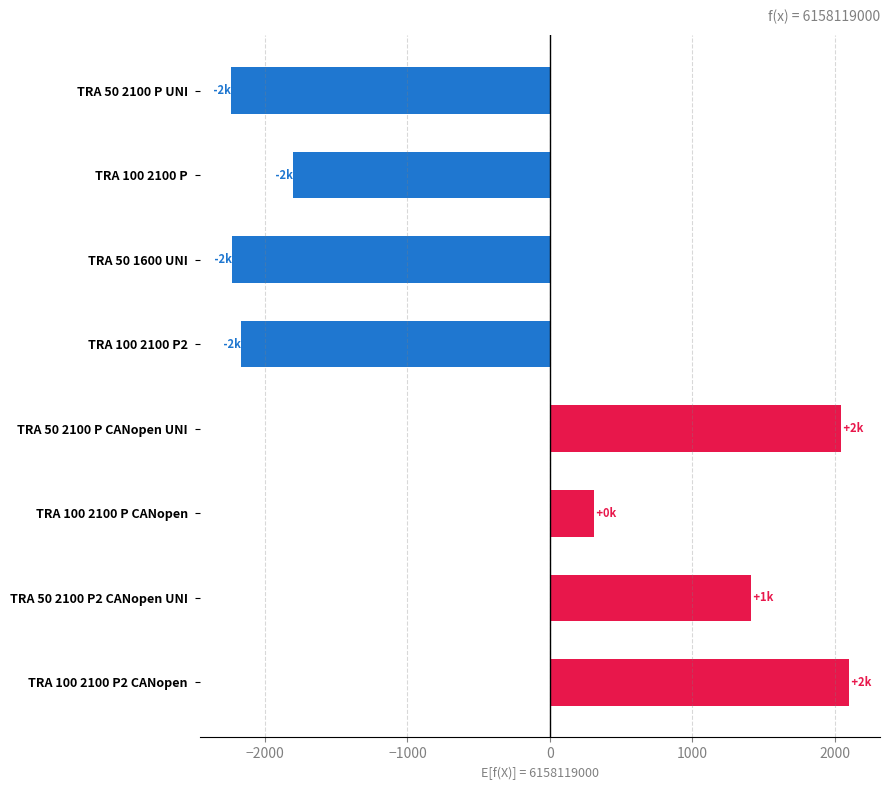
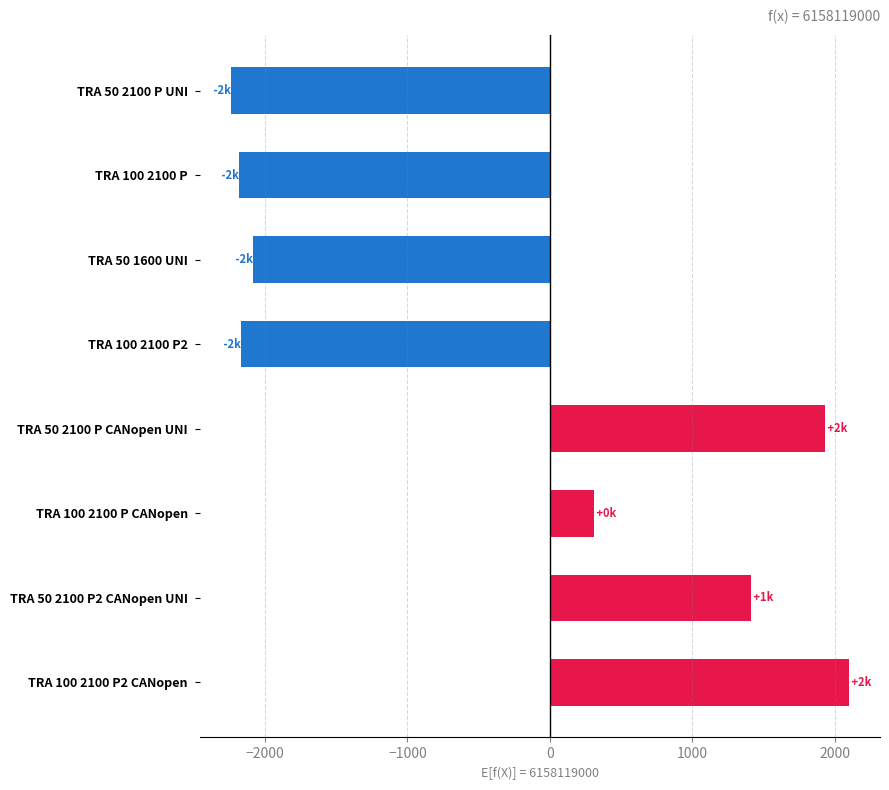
TRA 100 2100 P: -1800 -> -2180
TRA 50 1600 UNI: -2230 -> -2080
TRA 50 2100 P CANopen UNI: 2040 -> 1930
